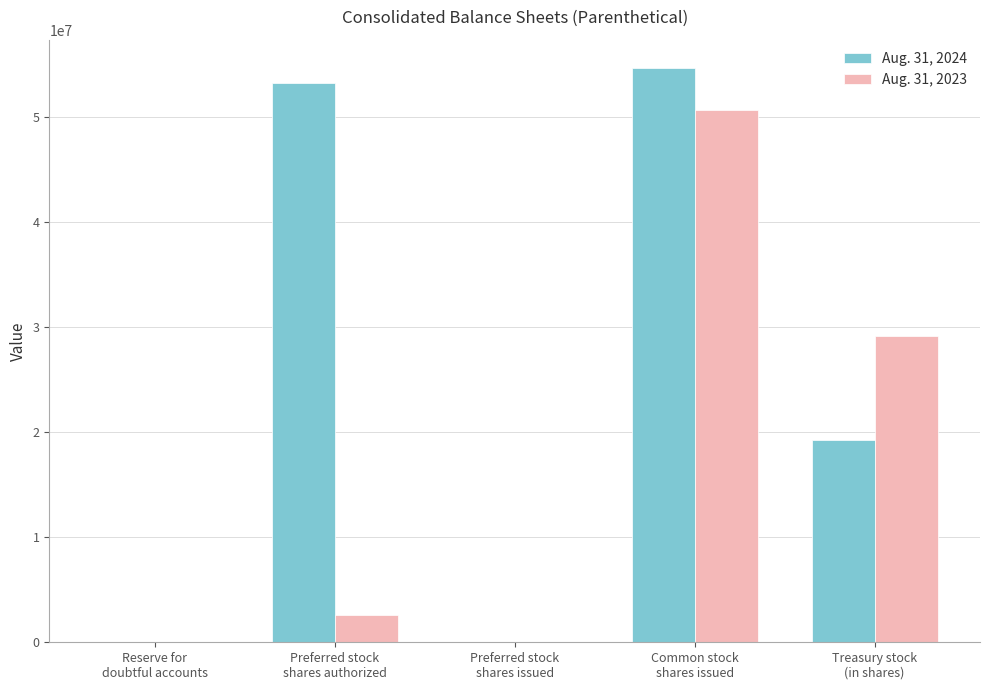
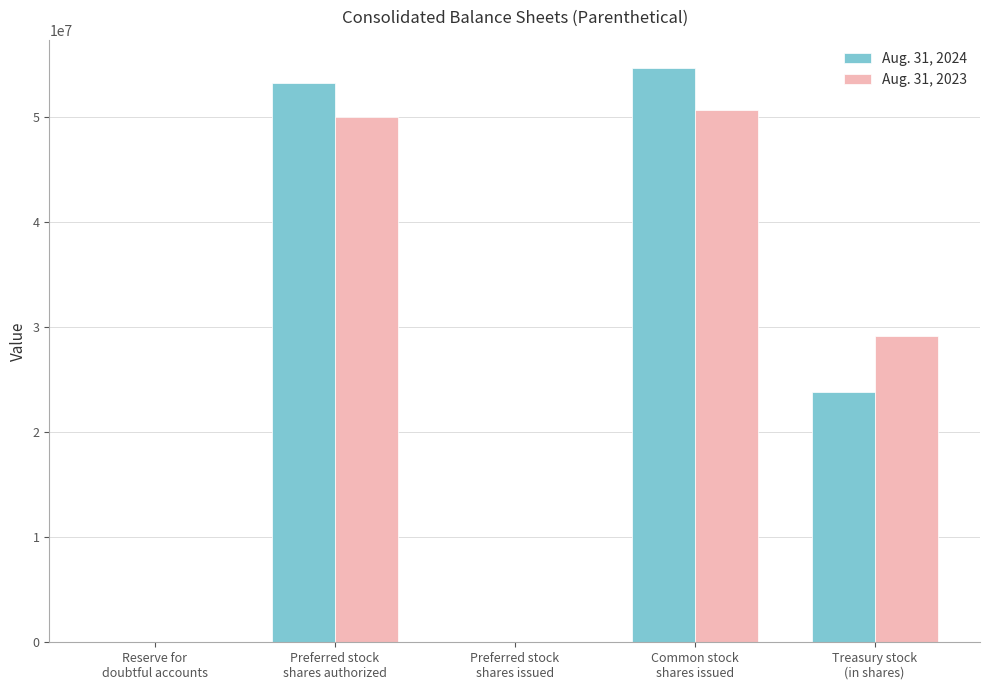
Aug. 31, 2023, Preferred stock shares authorized: 2600000 -> 50000000
Aug. 31, 2024, Treasury stock (in shares): 19200000 -> 23800000
